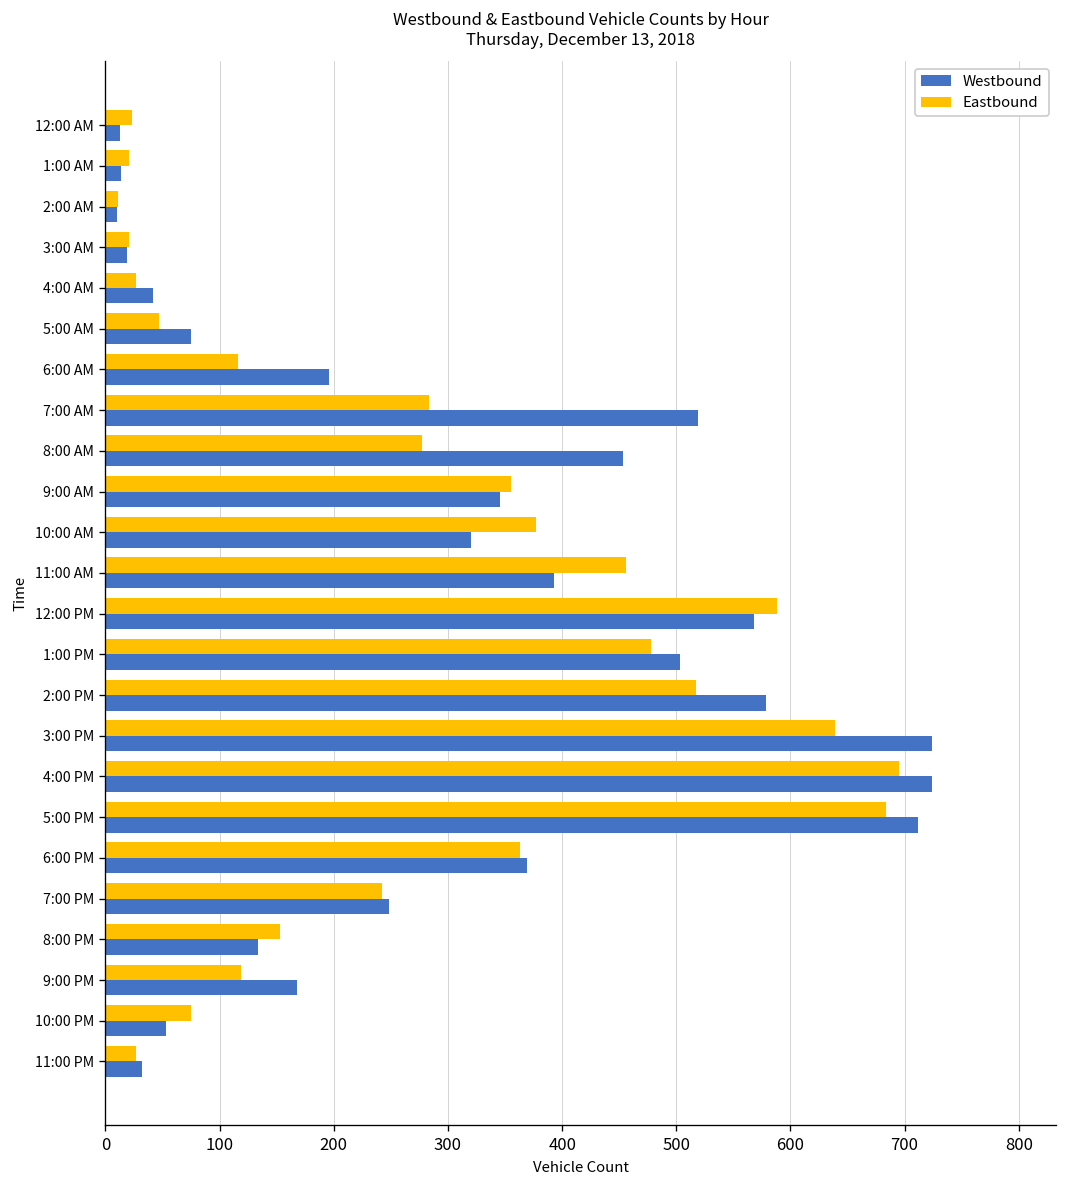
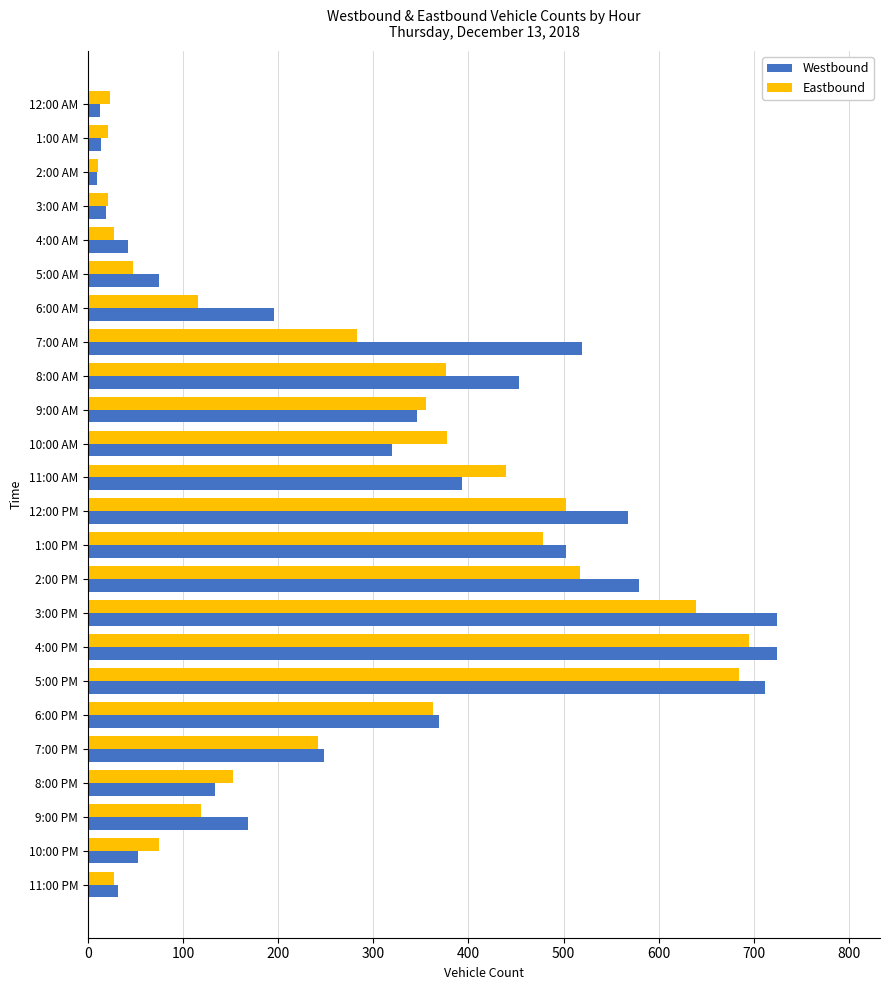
Eastbound, 8:00 AM: 280 -> 380
Eastbound, 11:00 AM: 460 -> 440
Eastbound, 12:00 PM: 590 -> 500
